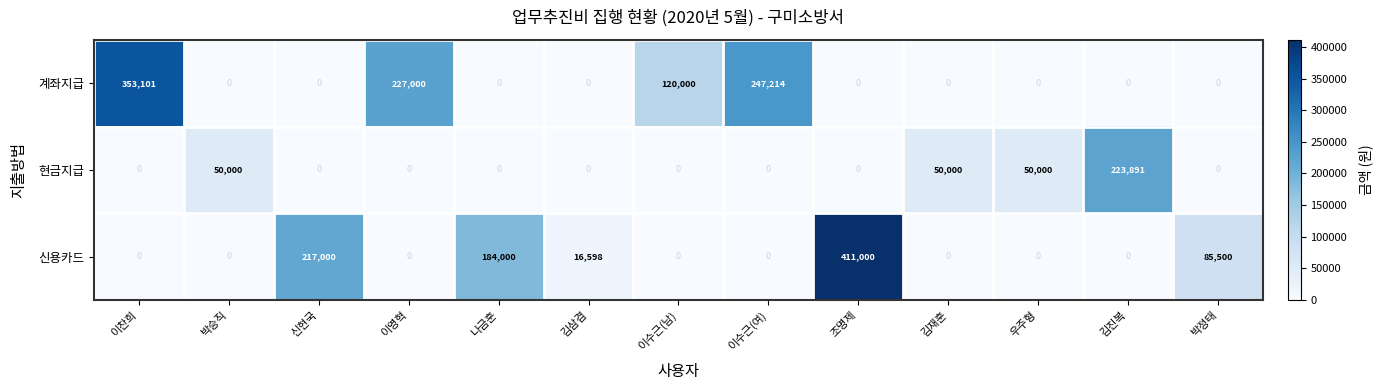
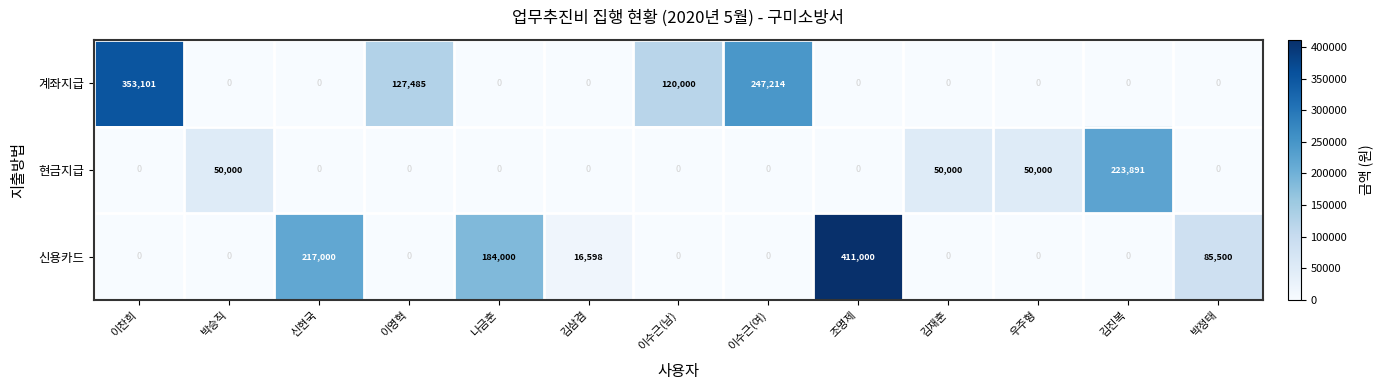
계좌지급, 이영혁: 227,000 -> 127,485
